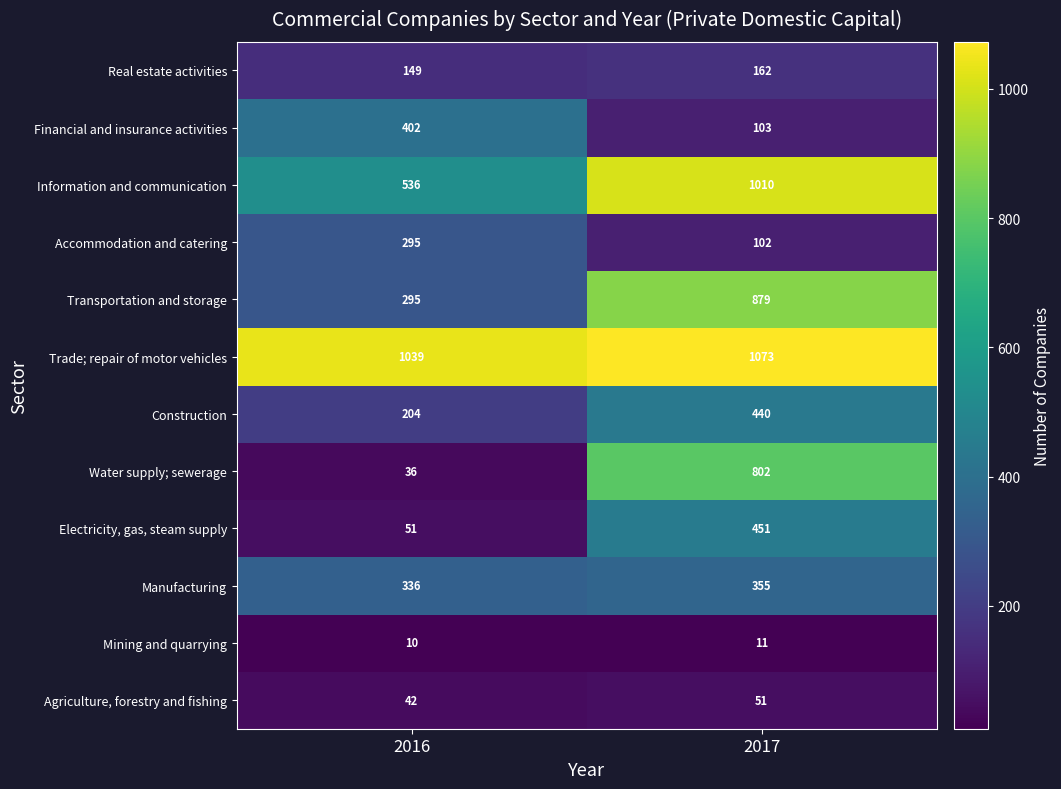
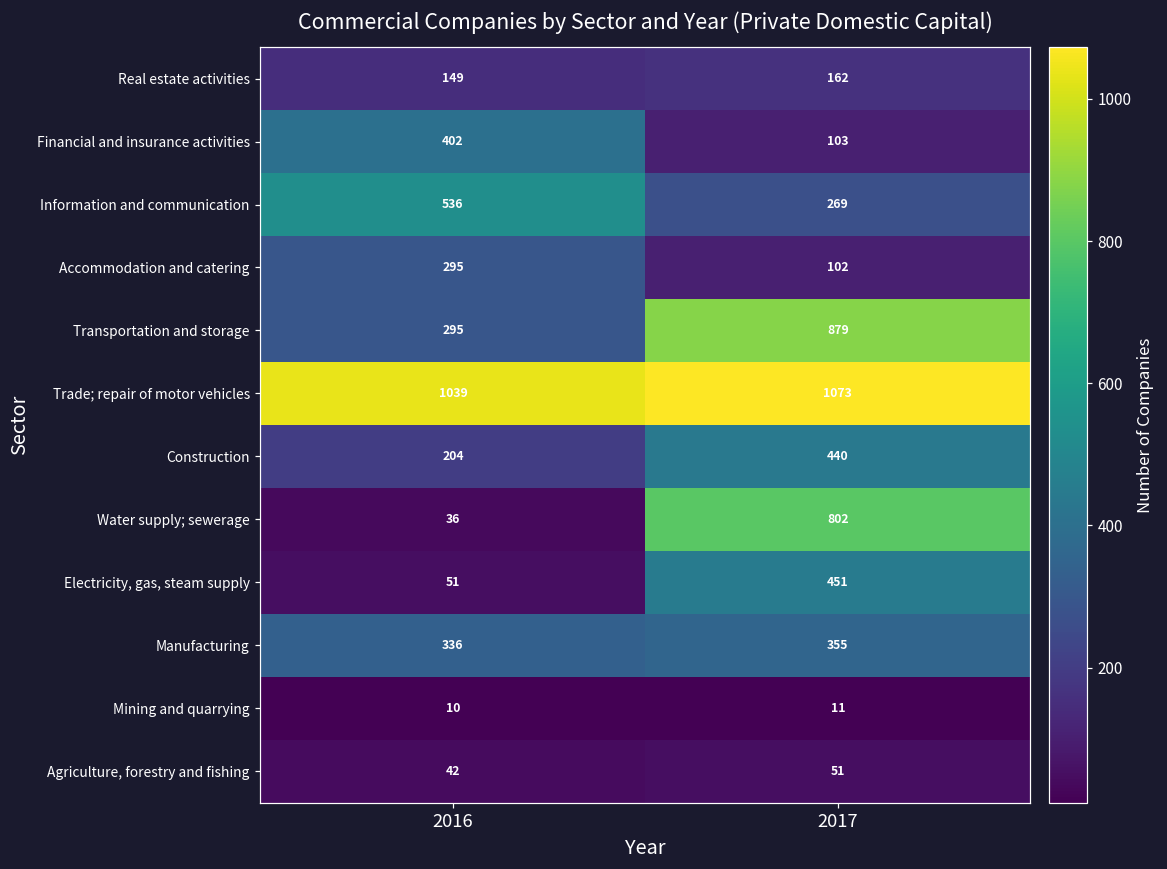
Information and communication, 2017: 1010 -> 269
